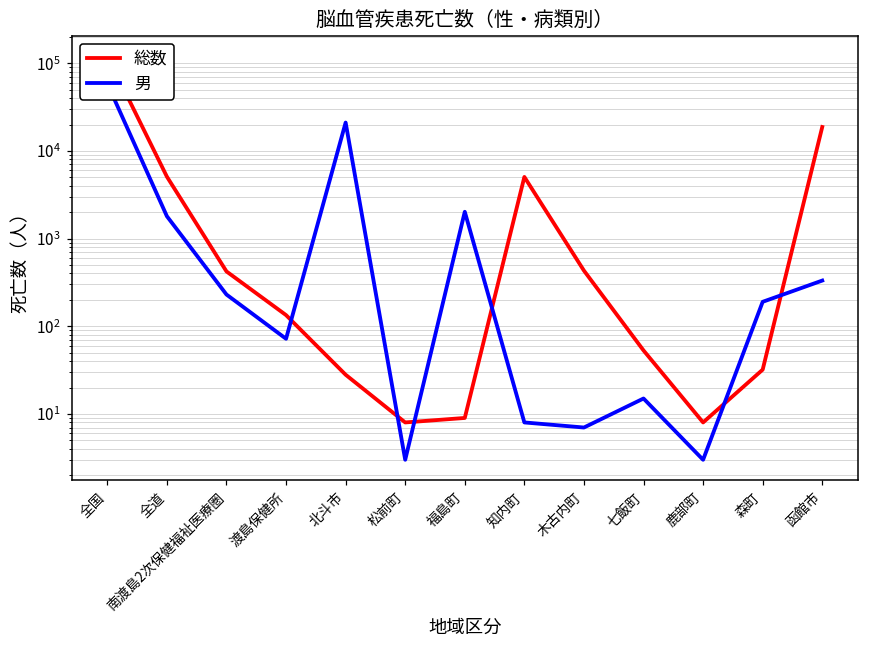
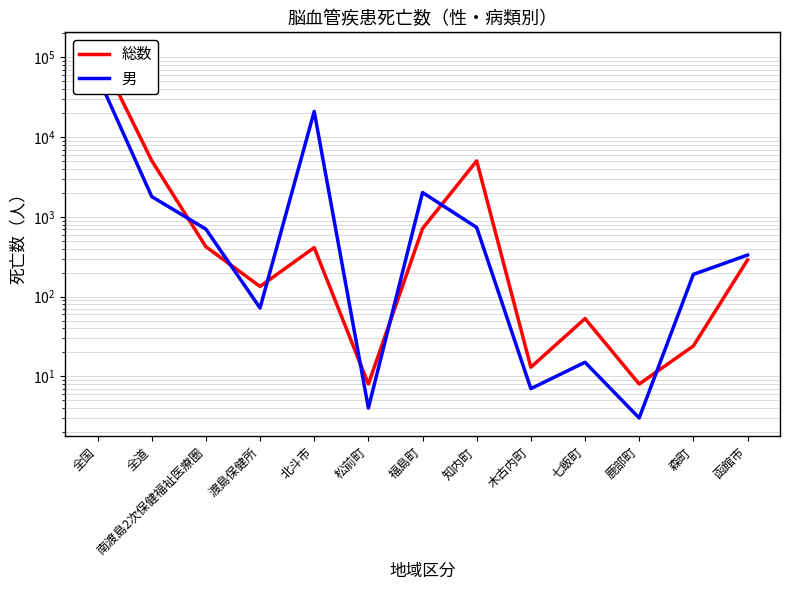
男, 南渡島2次保健福祉医療圏: 230 -> 700
総数, 北斗市: 28 -> 400
男, 松前町: 3 -> 4
総数, 福島町: 9 -> 700
男, 知内町: 8 -> 700
総数, 木古内町: 400 -> 13
総数, 森町: 32 -> 24
総数, 函館市: 19000 -> 290
